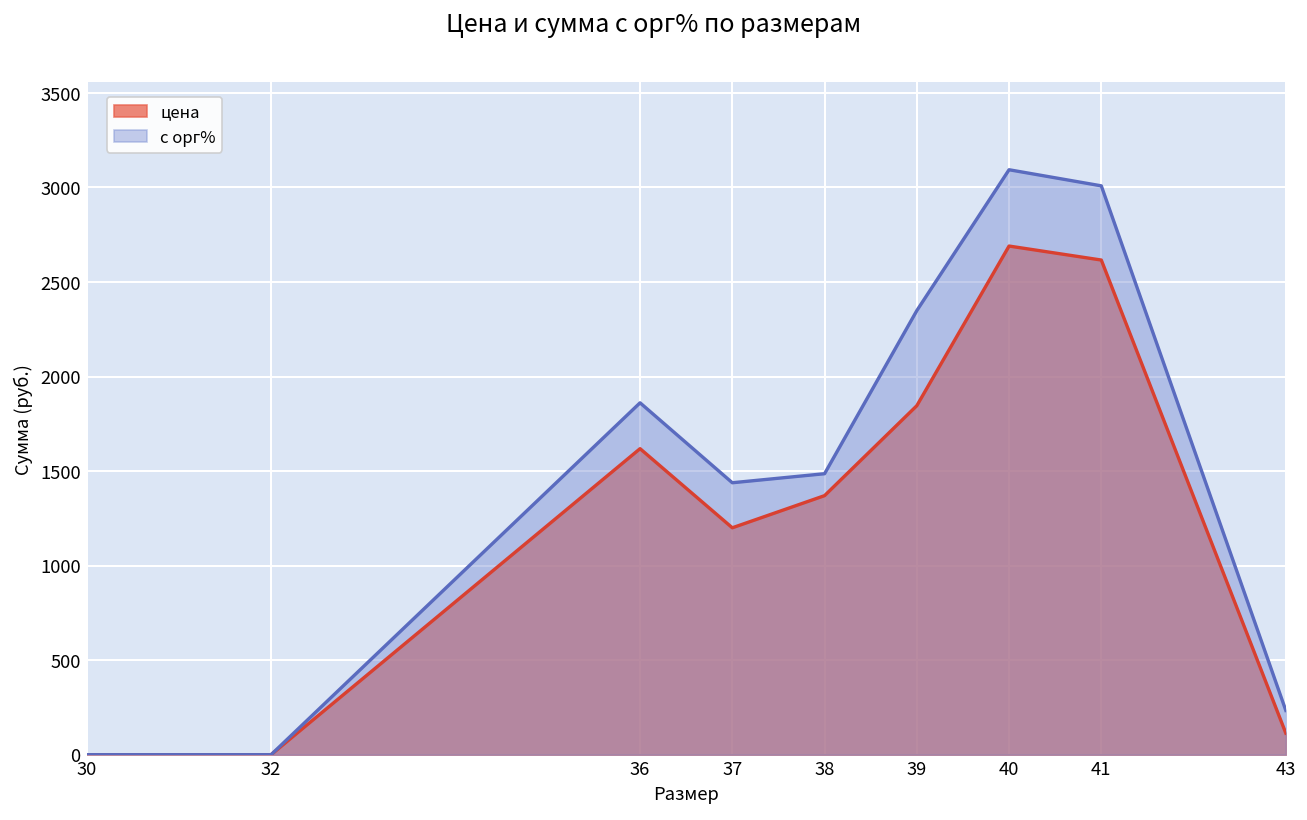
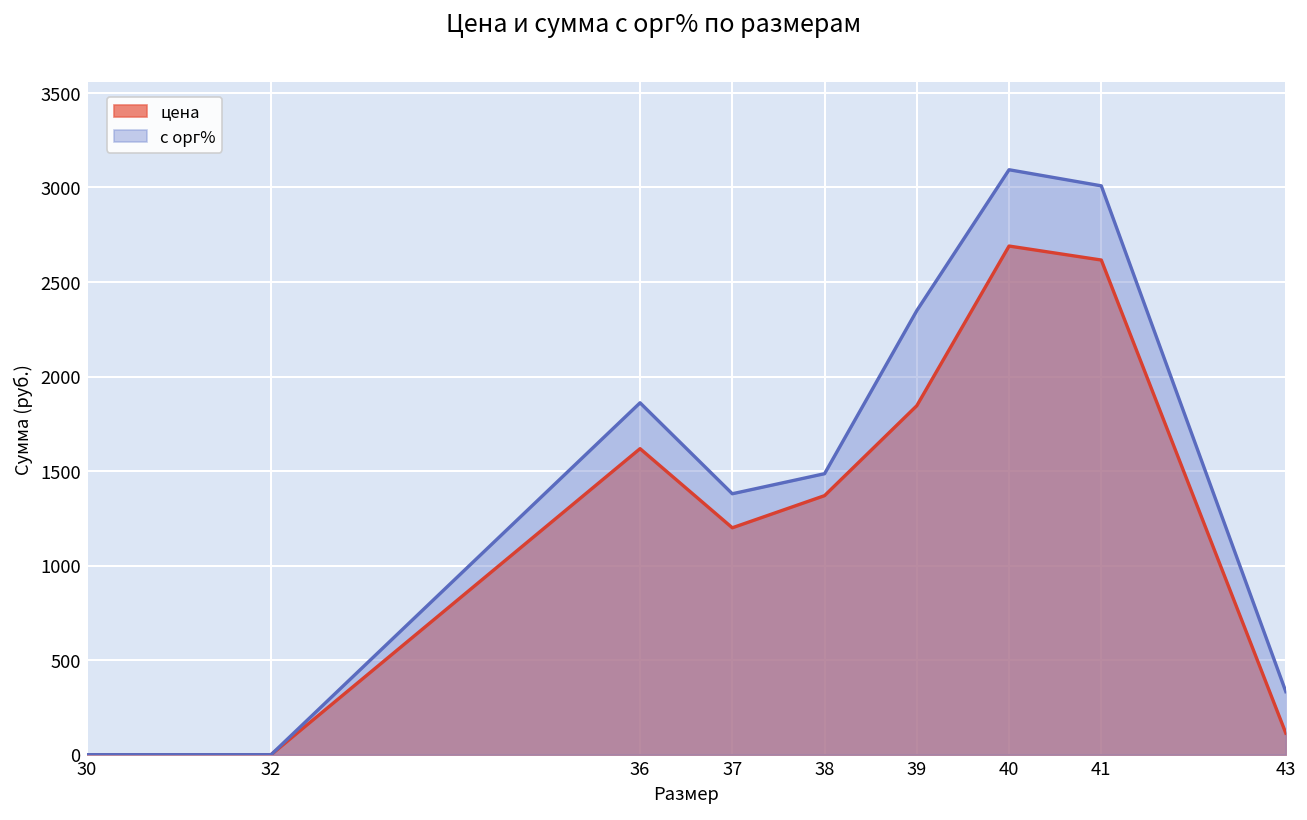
с орг%, 37: 1440 -> 1380
с орг%, 43: 230 -> 330
